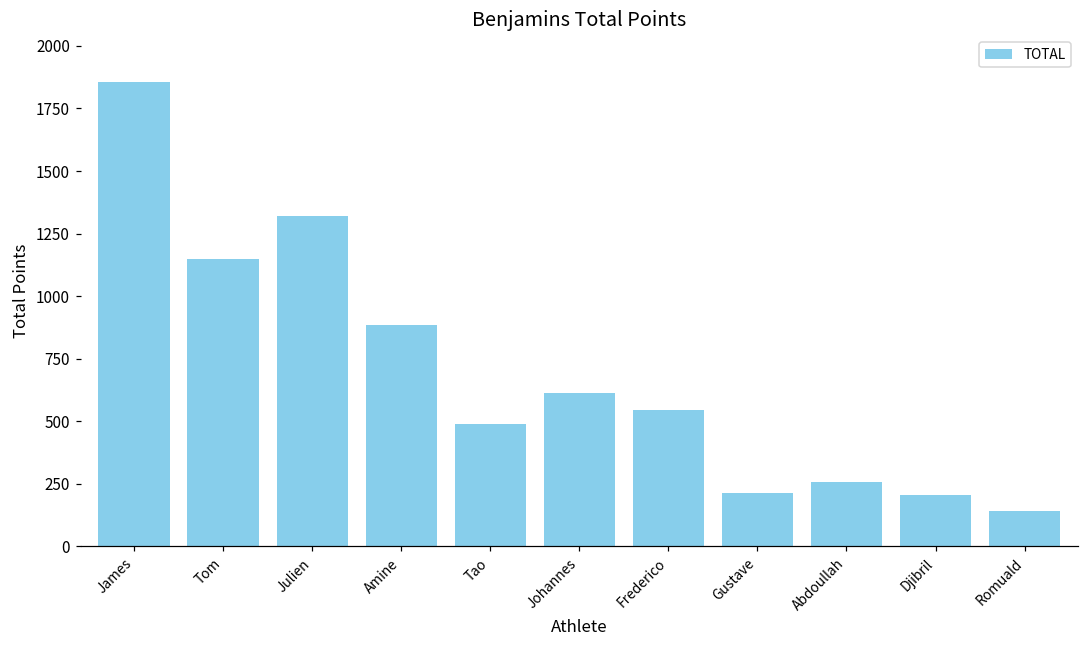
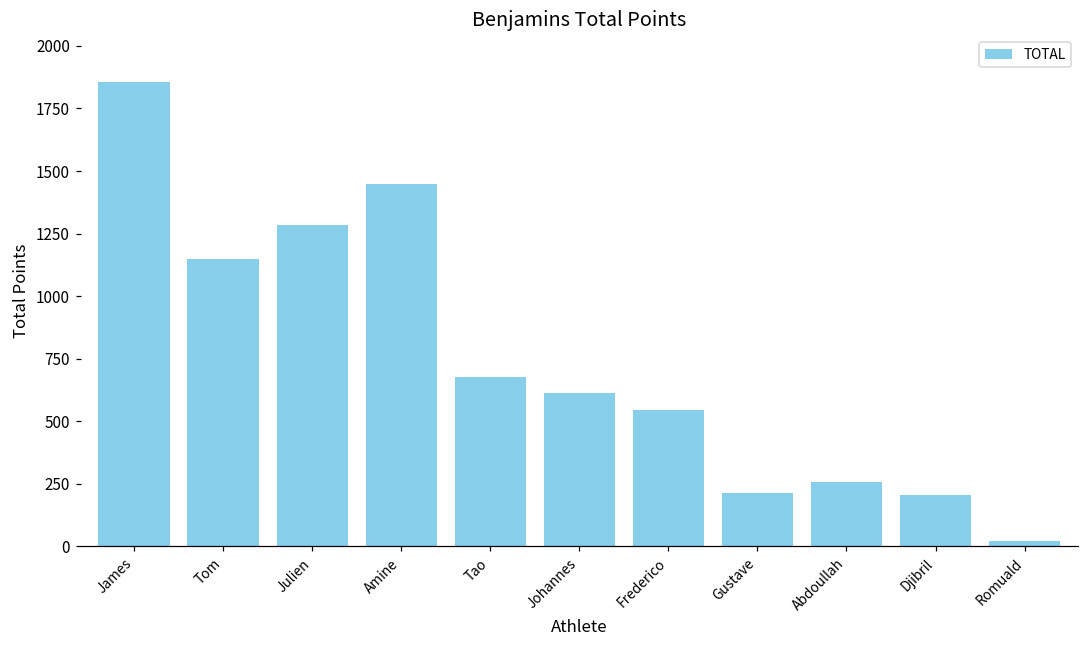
Julien: 1320 -> 1280
Amine: 880 -> 1450
Tao: 490 -> 680
Romuald: 140 -> 20
